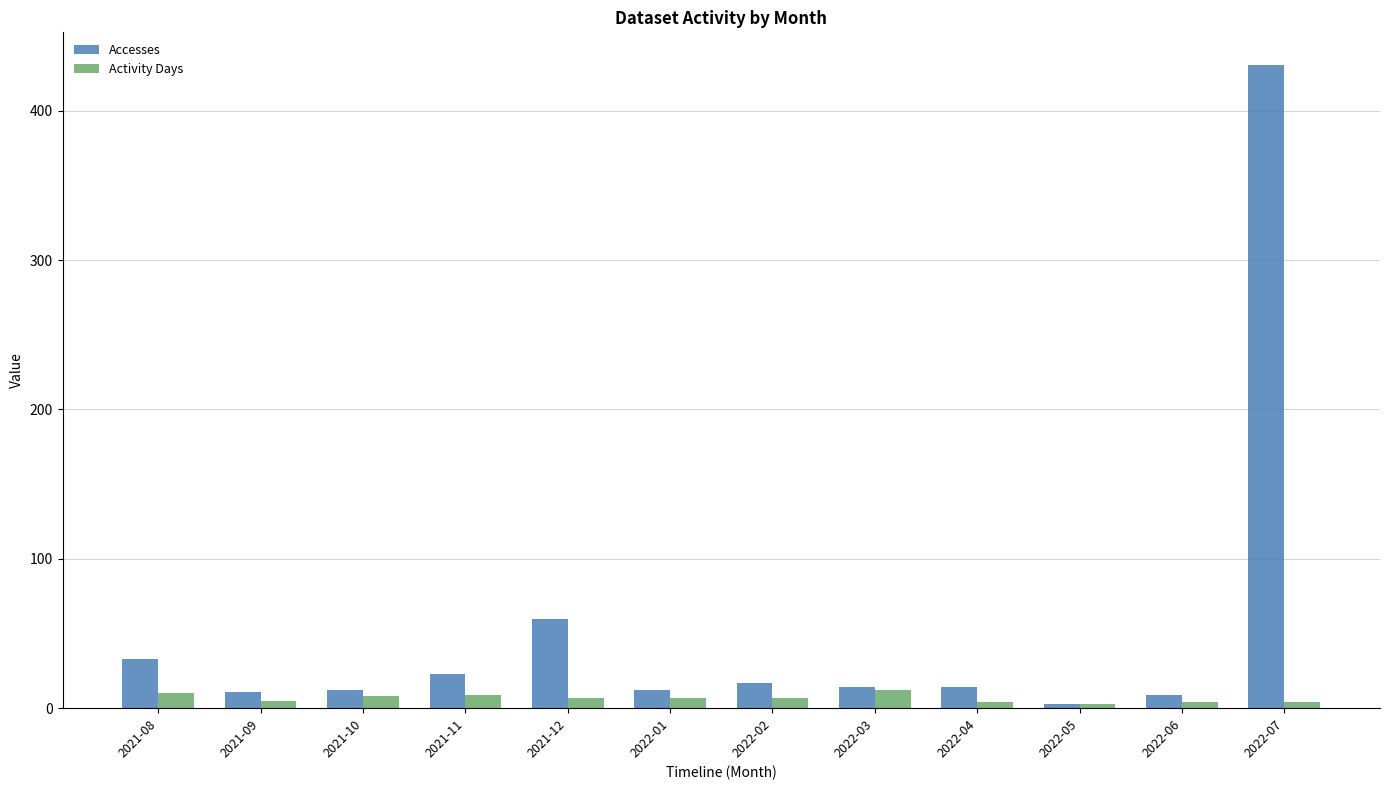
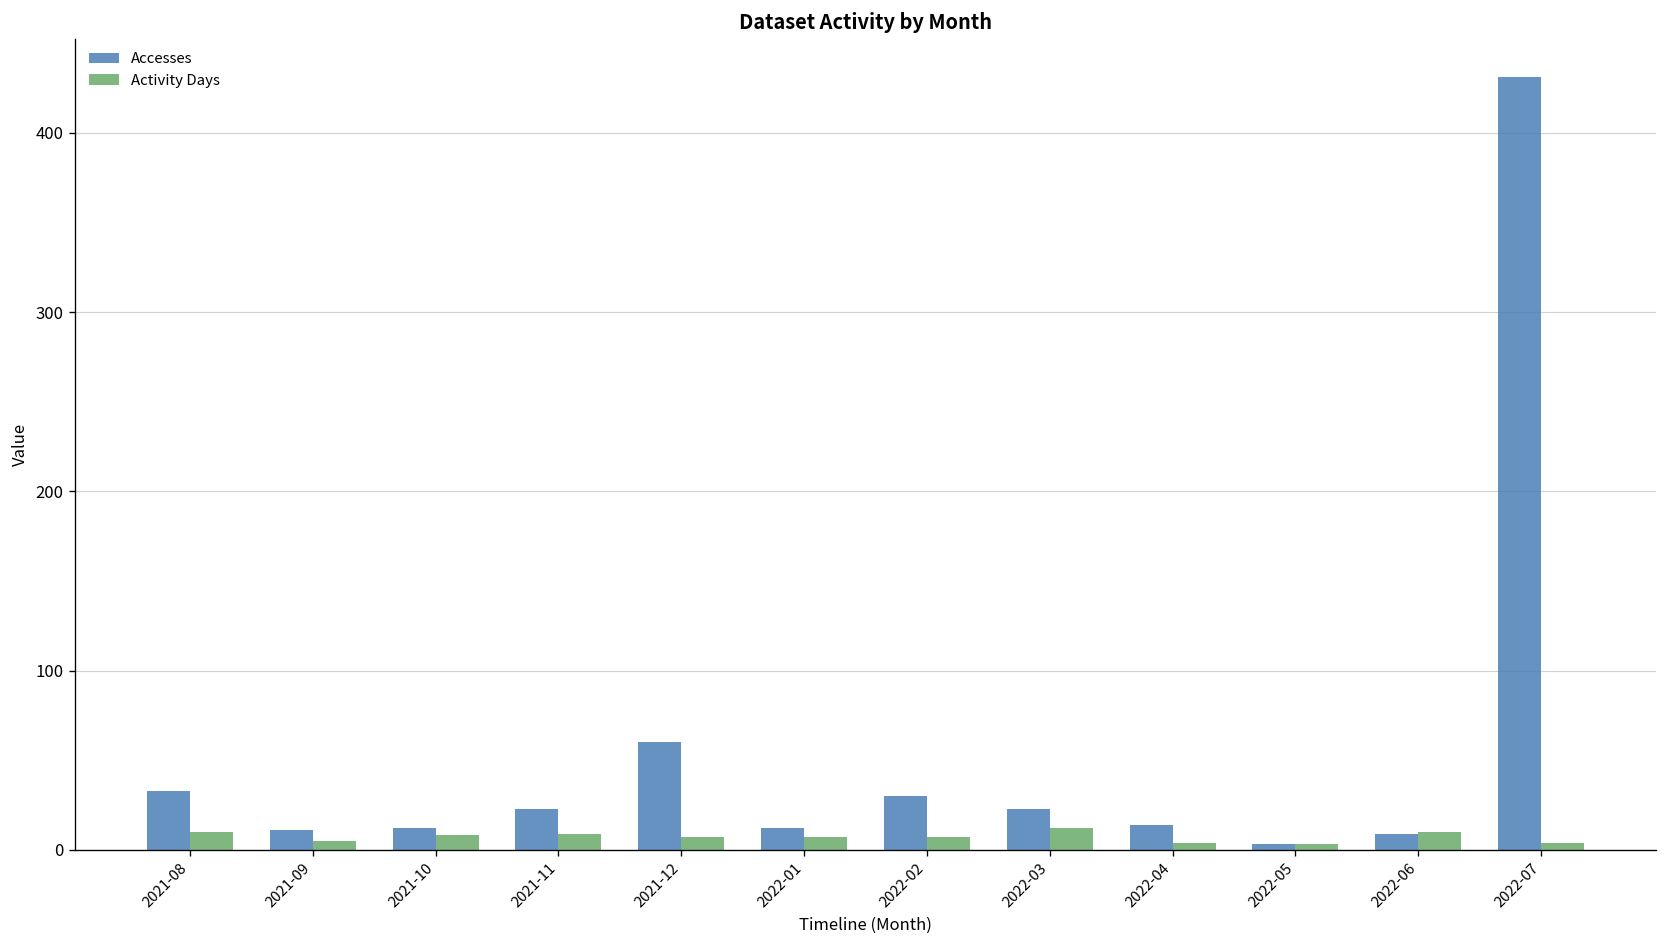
Accesses, 2022-02: 17 -> 30
Accesses, 2022-03: 14 -> 23
Activity Days, 2022-06: 4 -> 10
